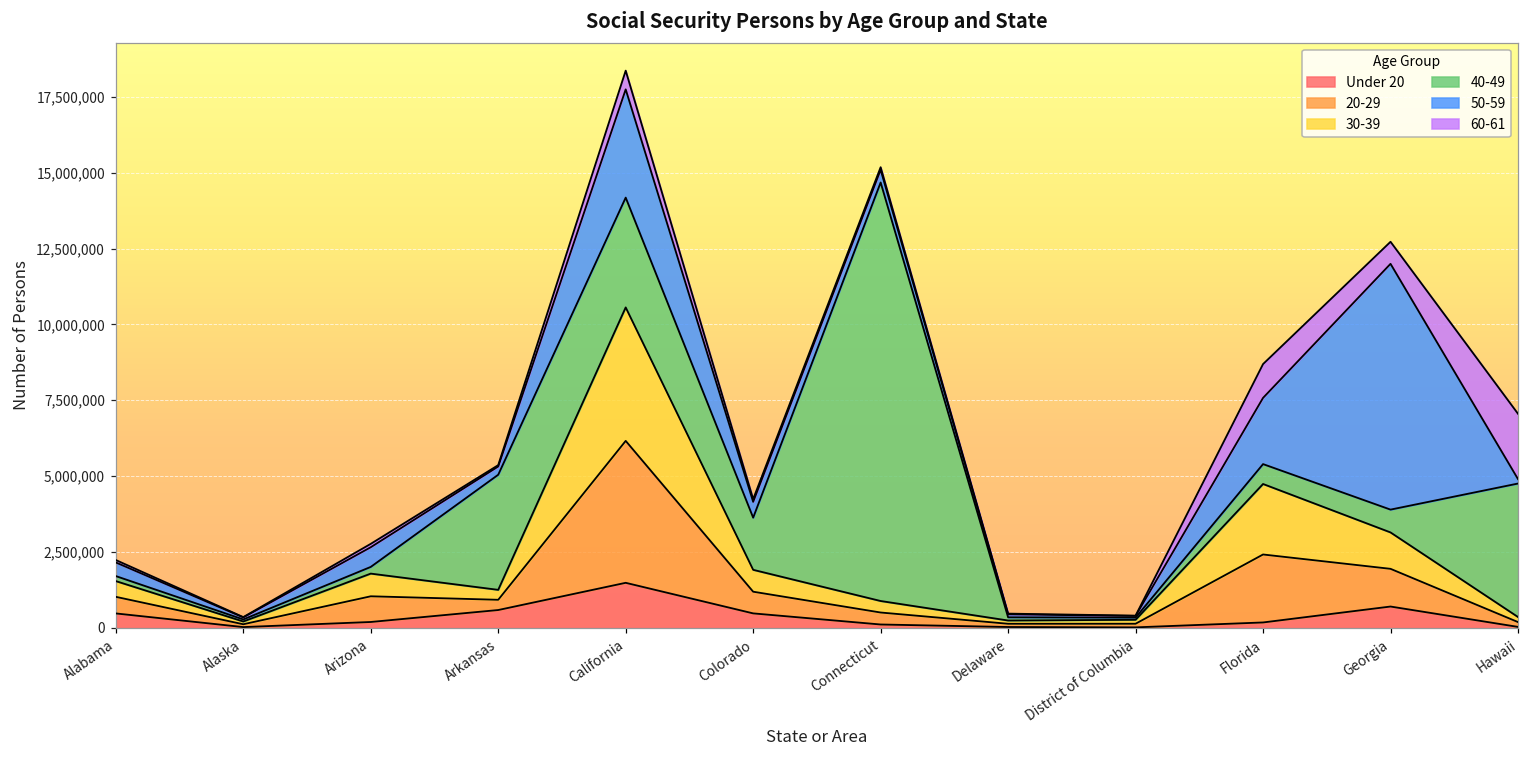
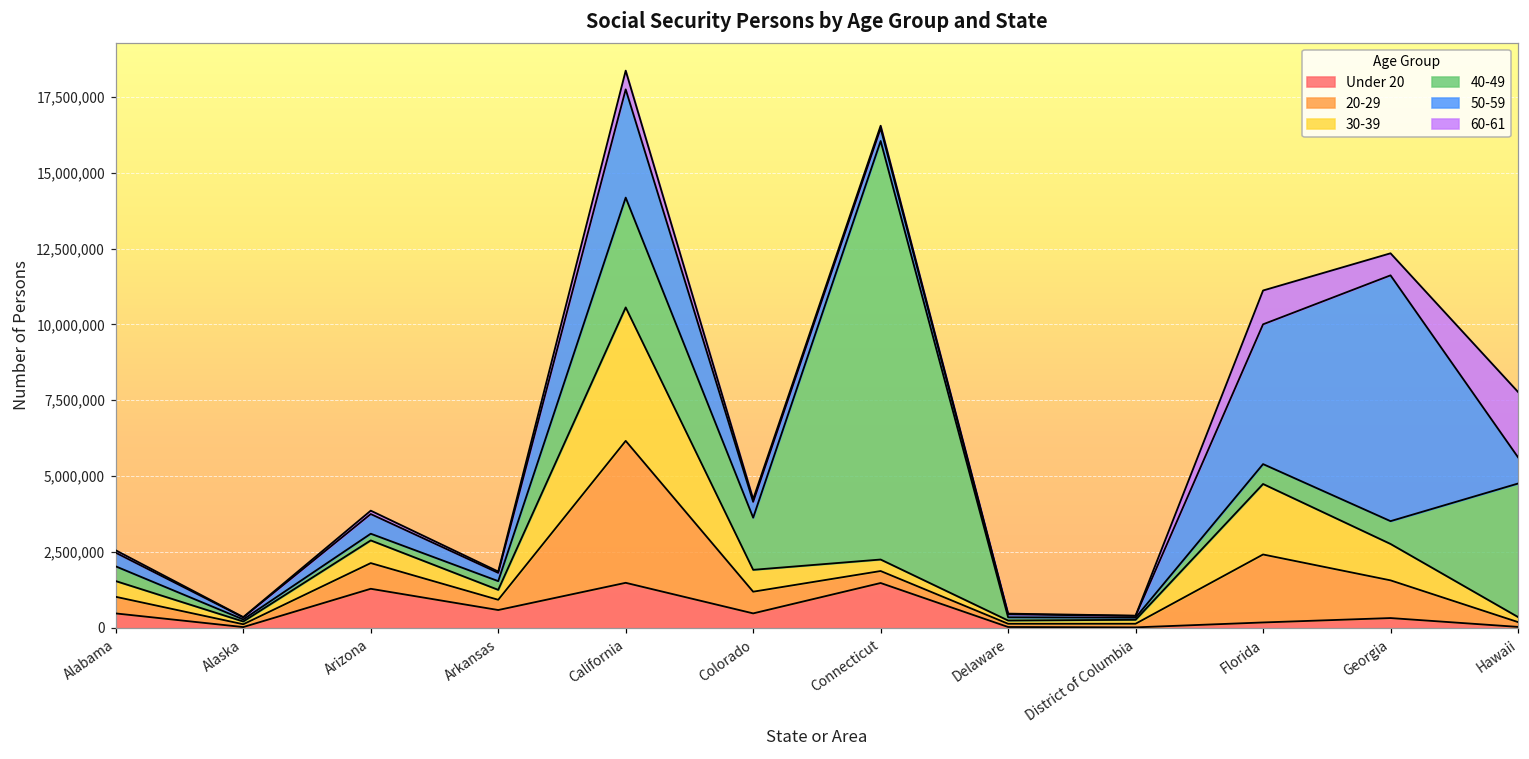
40-49, Alabama: 200,000 -> 500,000
Under 20, Arizona: 200,000 -> 1,300,000
40-49, Arkansas: 3,800,000 -> 300,000
Under 20, Connecticut: 100,000 -> 1,500,000
50-59, Florida: 2,200,000 -> 4,600,000
Under 20, Georgia: 700,000 -> 300,000
50-59, Hawaii: 100,000 -> 900,000
